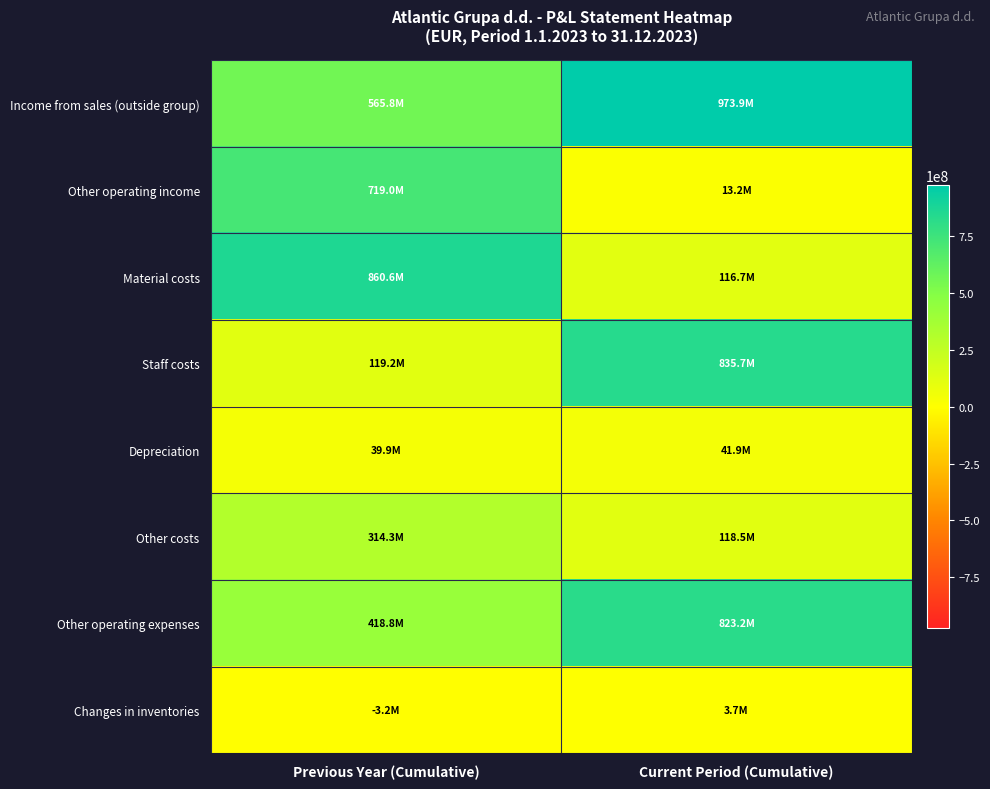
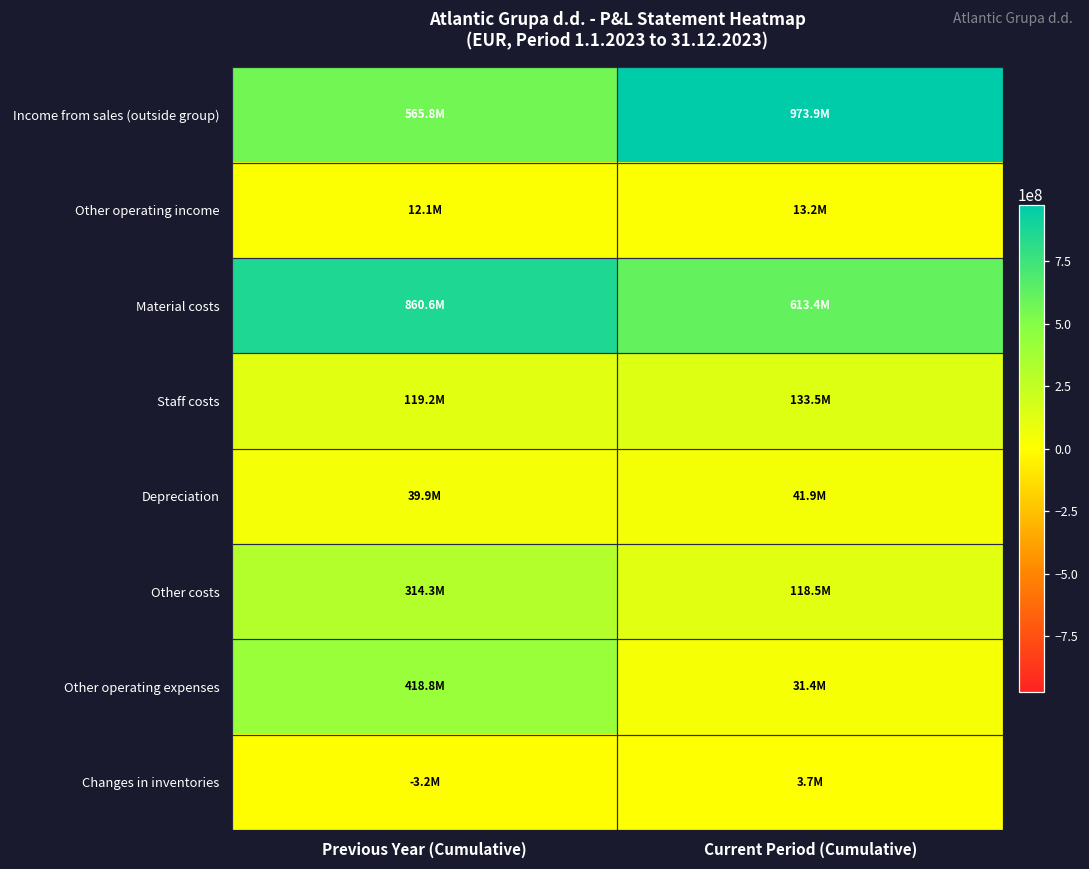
Other operating income, Previous Year (Cumulative): 719.0M -> 12.1M
Material costs, Current Period (Cumulative): 116.7M -> 613.4M
Staff costs, Current Period (Cumulative): 835.7M -> 133.5M
Other operating expenses, Current Period (Cumulative): 823.2M -> 31.4M
